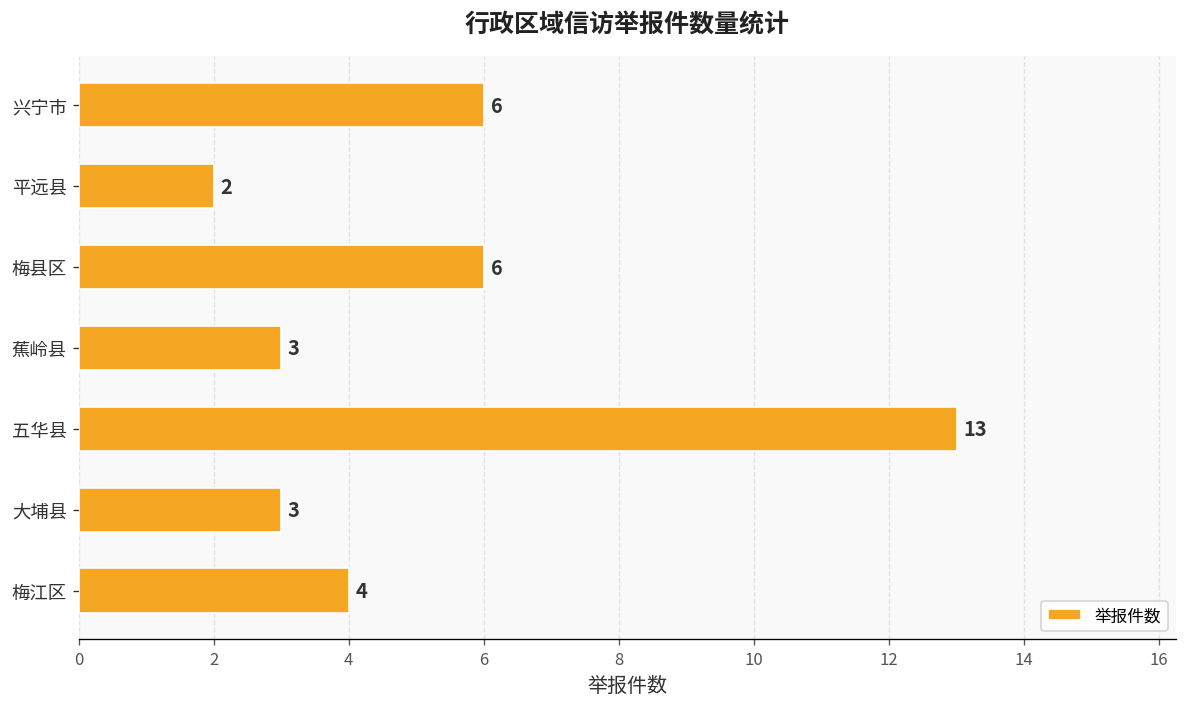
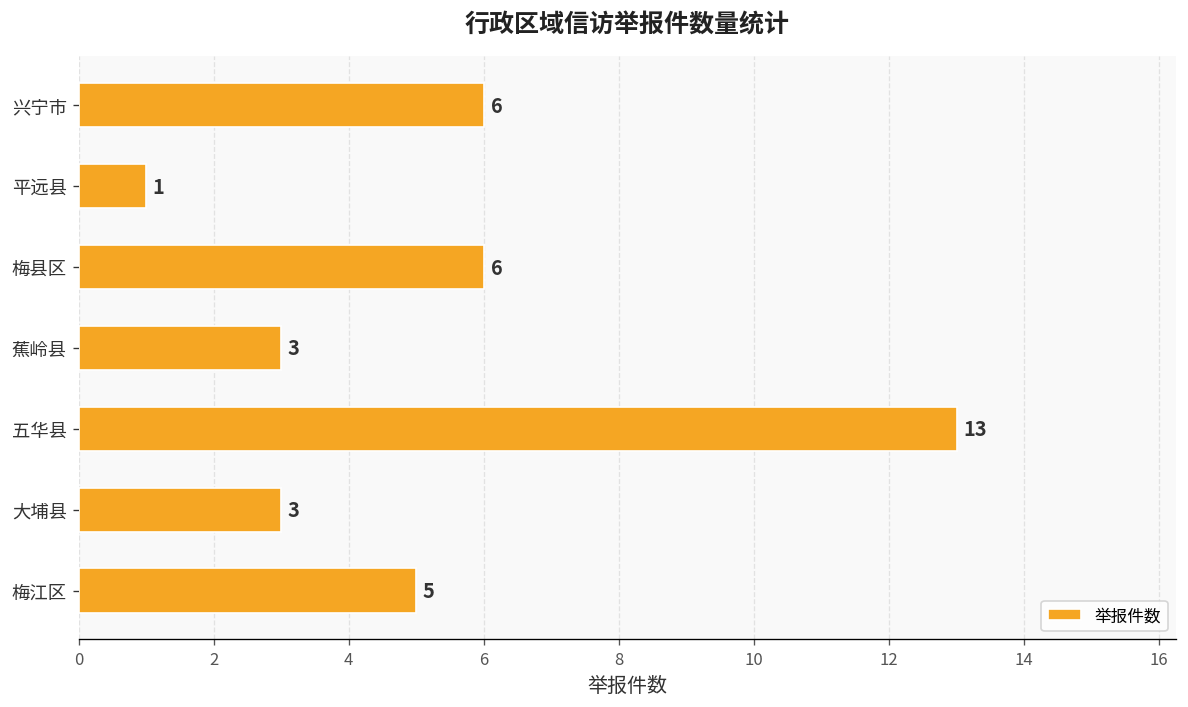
平远县: 2 -> 1
梅江区: 4 -> 5
